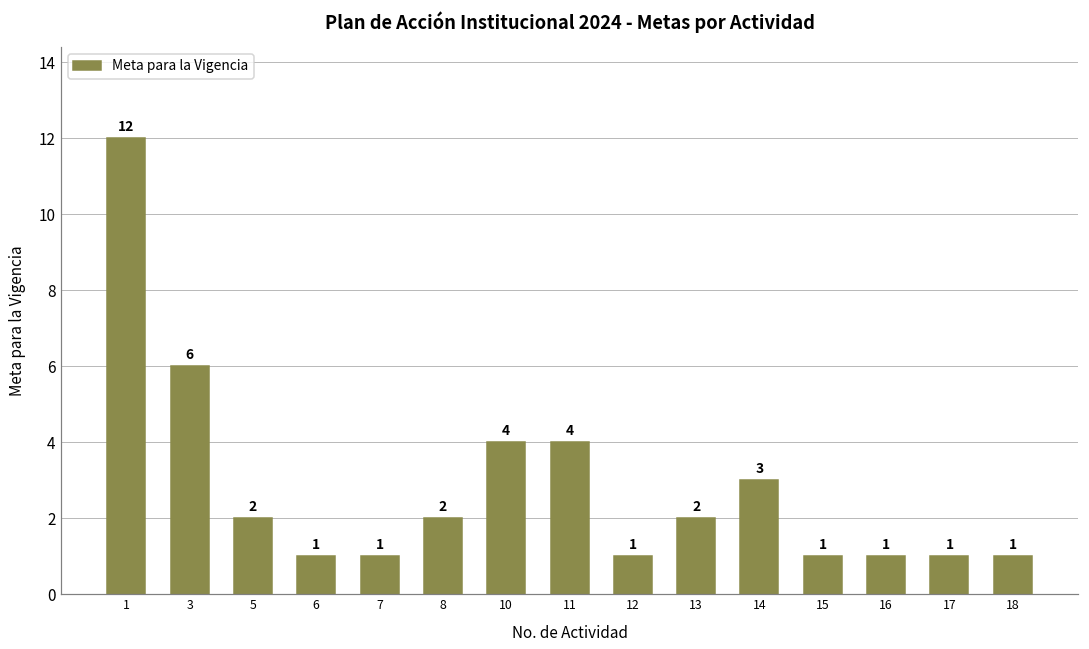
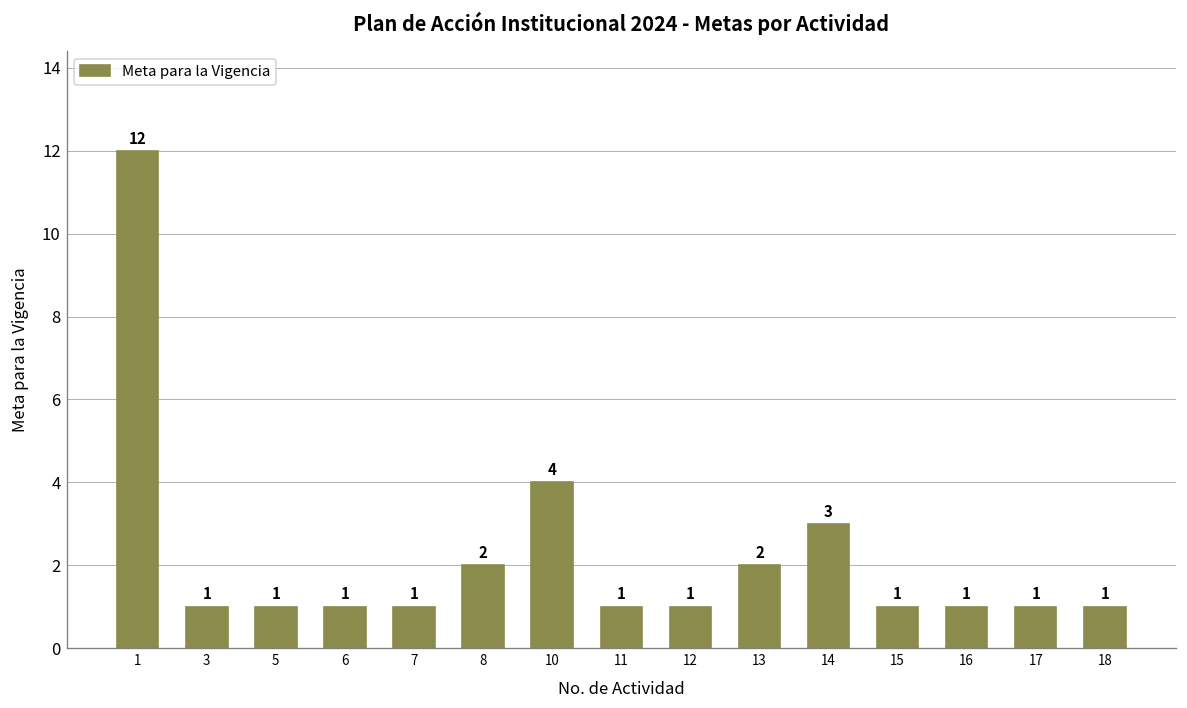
3: 6 -> 1
5: 2 -> 1
11: 4 -> 1
